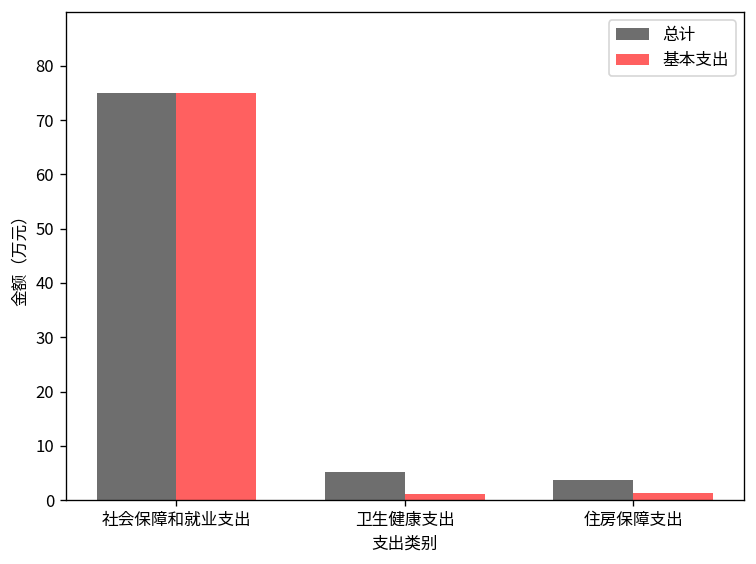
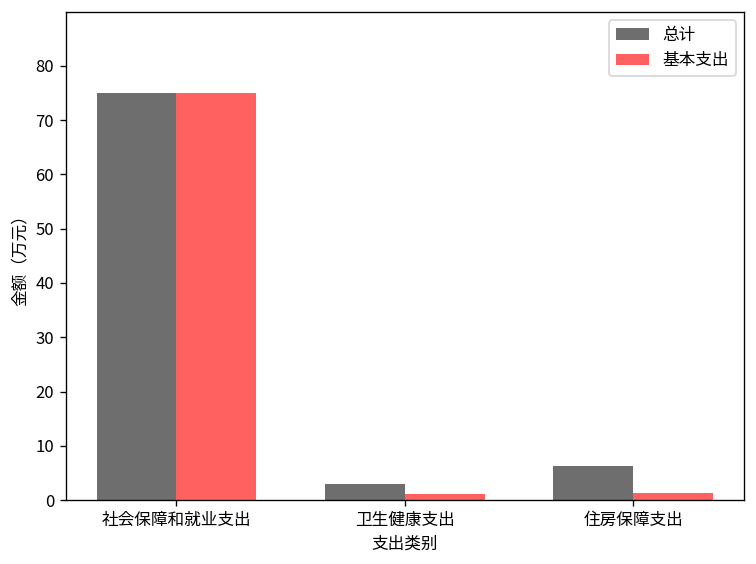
总计, 卫生健康支出: 5 -> 3
总计, 住房保障支出: 4 -> 6
